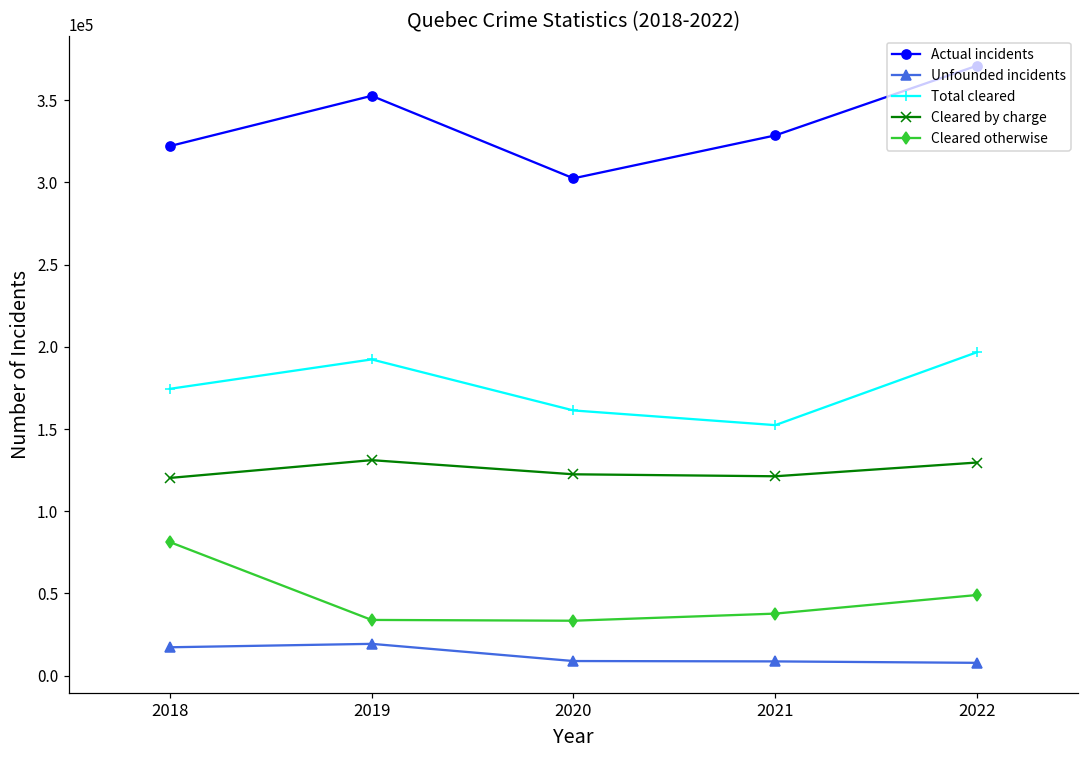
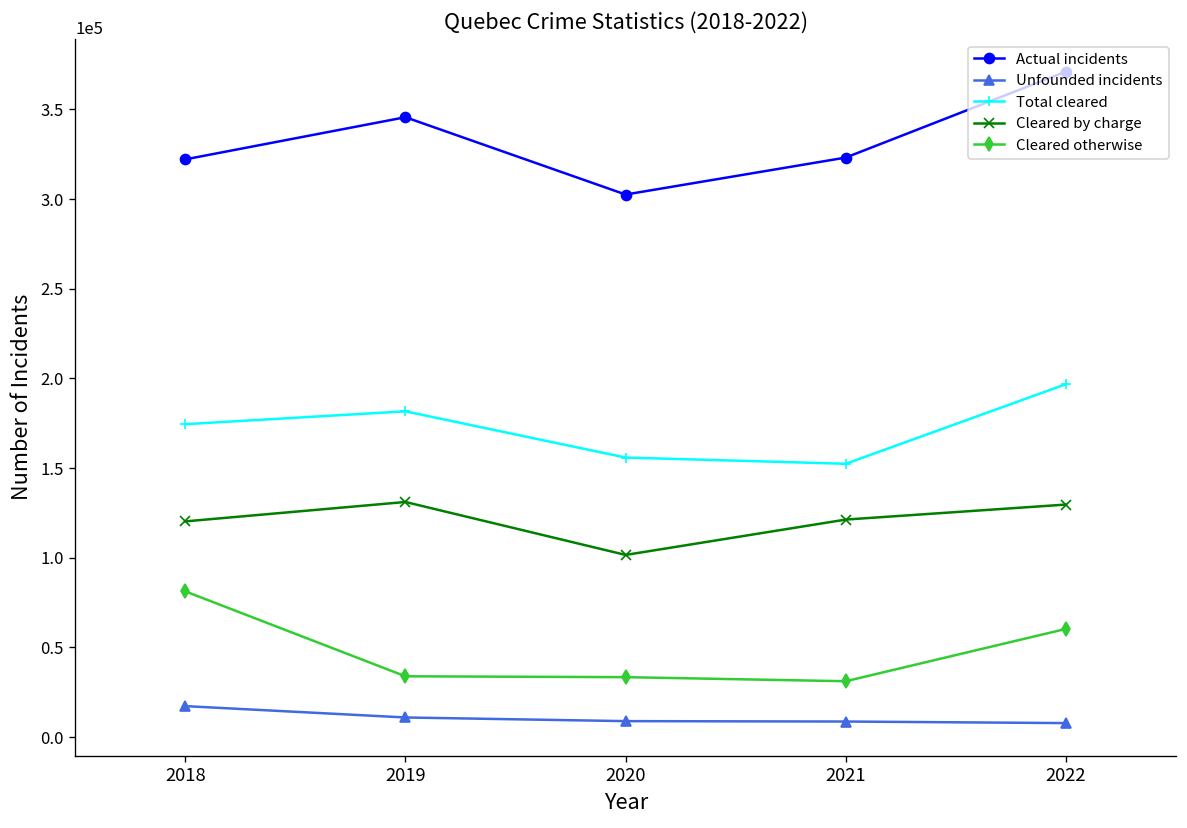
Actual incidents, 2019: 353000 -> 346000
Unfounded incidents, 2019: 19000 -> 11000
Total cleared, 2019: 192000 -> 182000
Total cleared, 2020: 161000 -> 156000
Cleared by charge, 2020: 122000 -> 102000
Actual incidents, 2021: 329000 -> 323000
Cleared otherwise, 2021: 38000 -> 31000
Cleared otherwise, 2022: 49000 -> 60000
